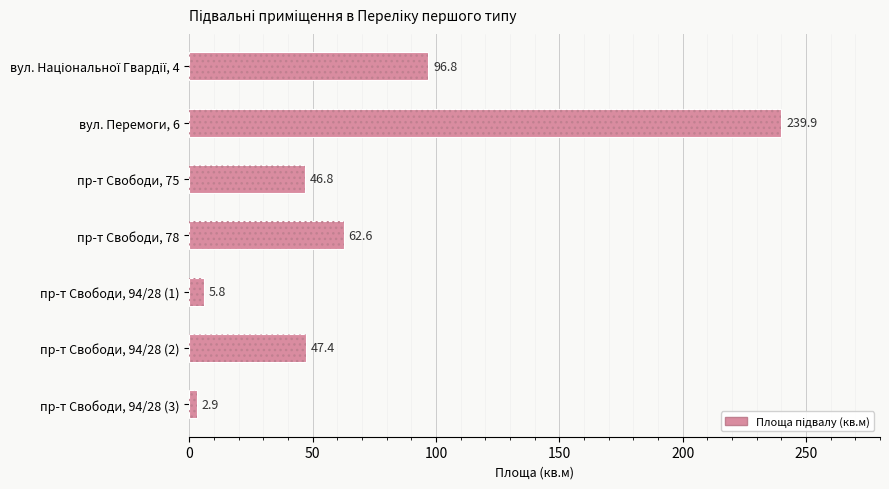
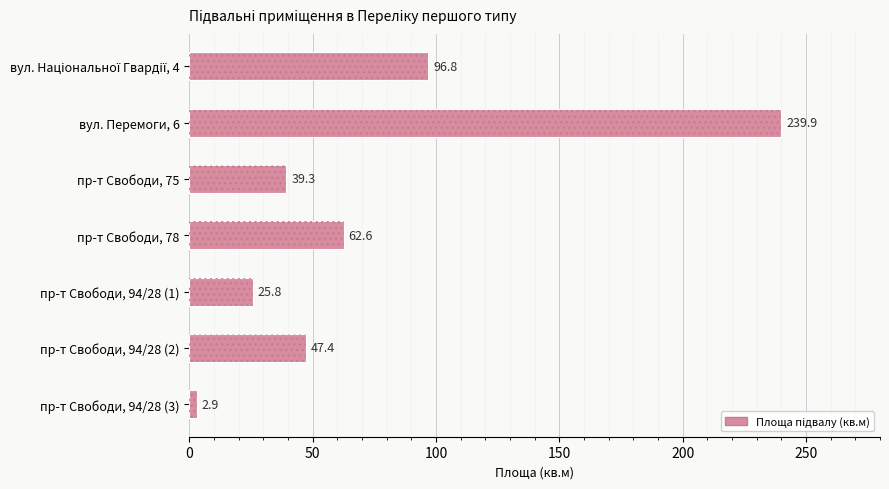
пр-т Свободи, 75: 46.8 -> 39.3
пр-т Свободи, 94/28 (1): 5.8 -> 25.8
